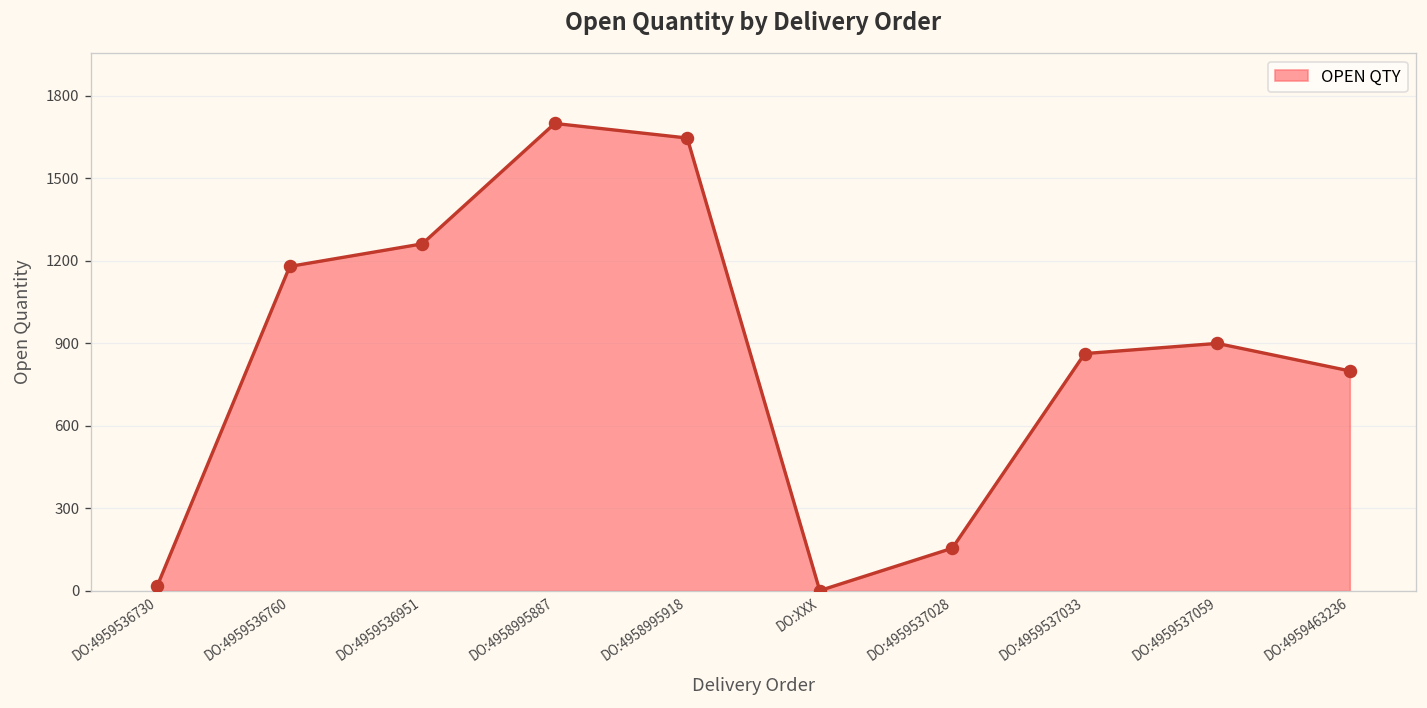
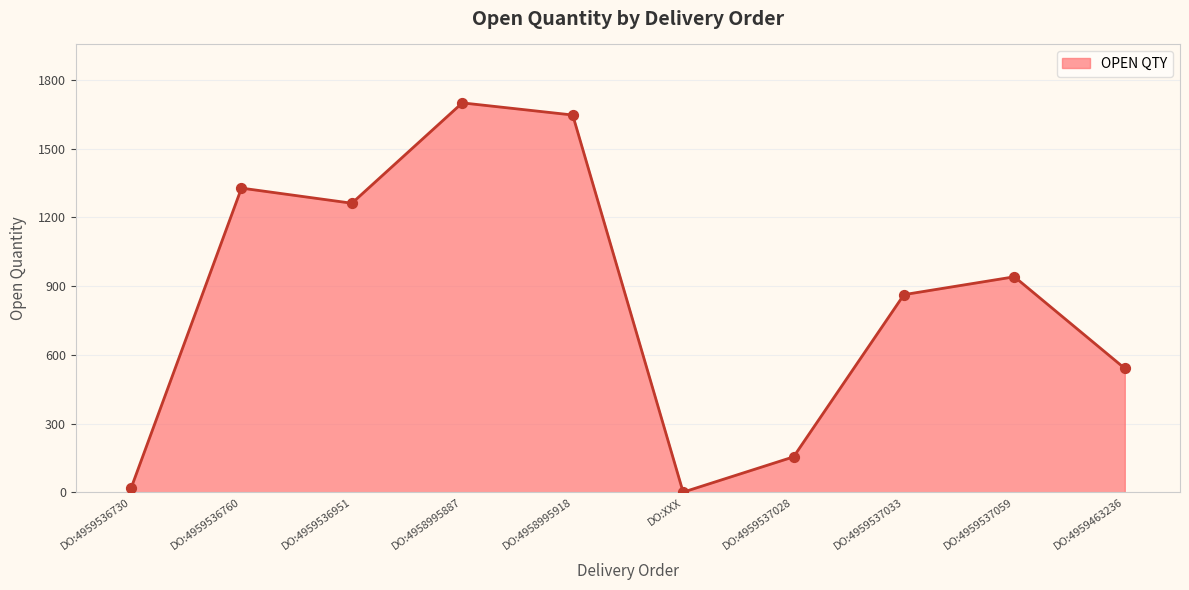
DO:4959536760: 1180 -> 1330
DO:4959537059: 900 -> 940
DO:4959463236: 800 -> 540
